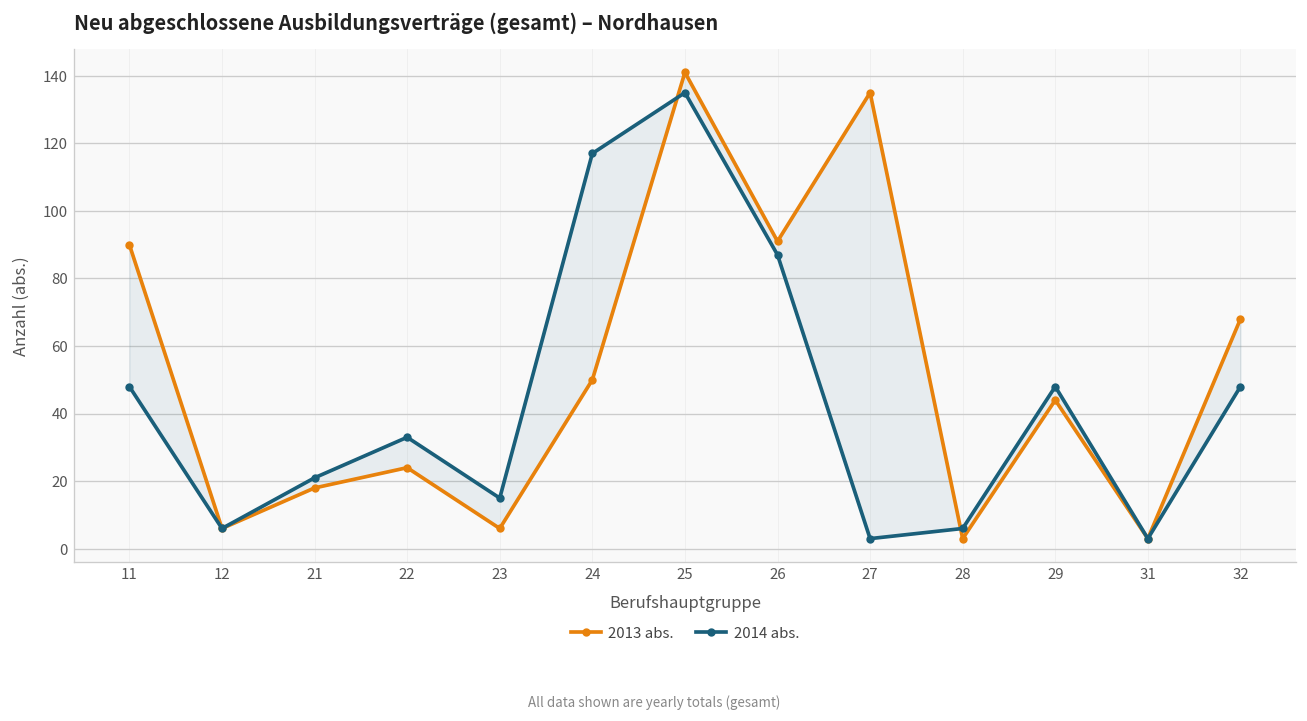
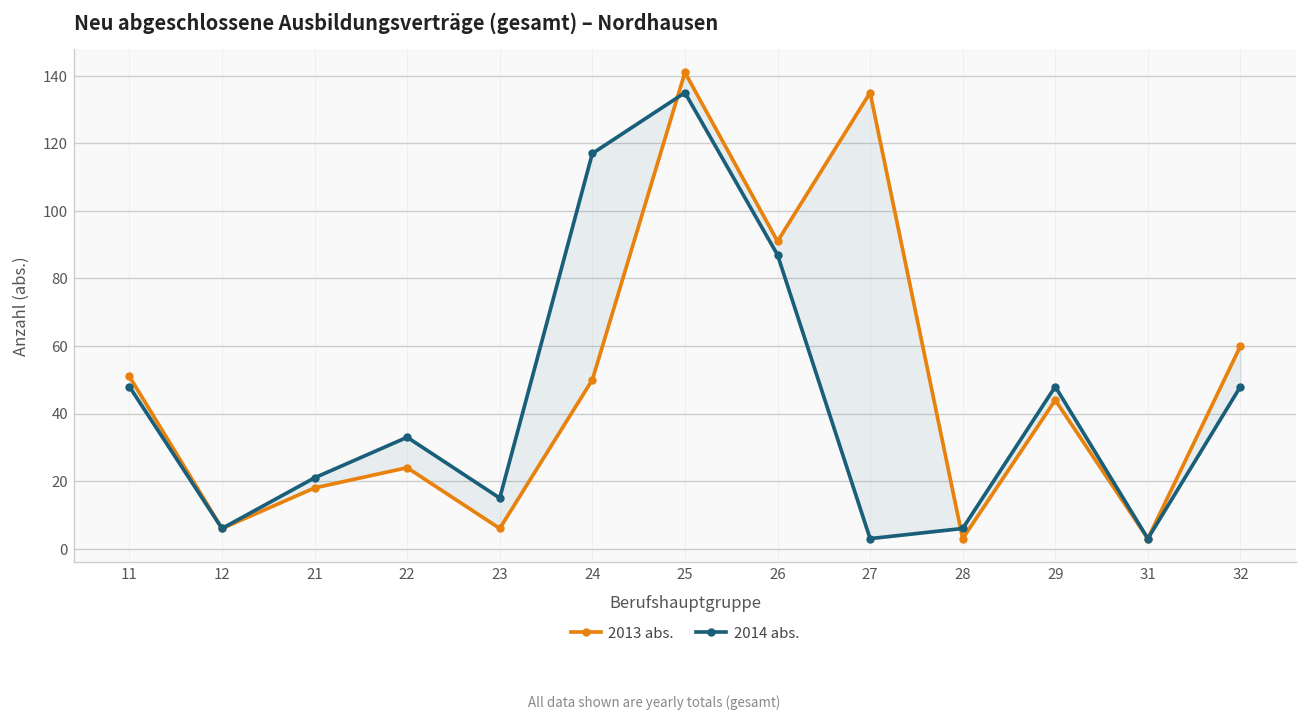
2013 abs., 11: 90 -> 51
2013 abs., 32: 68 -> 60
